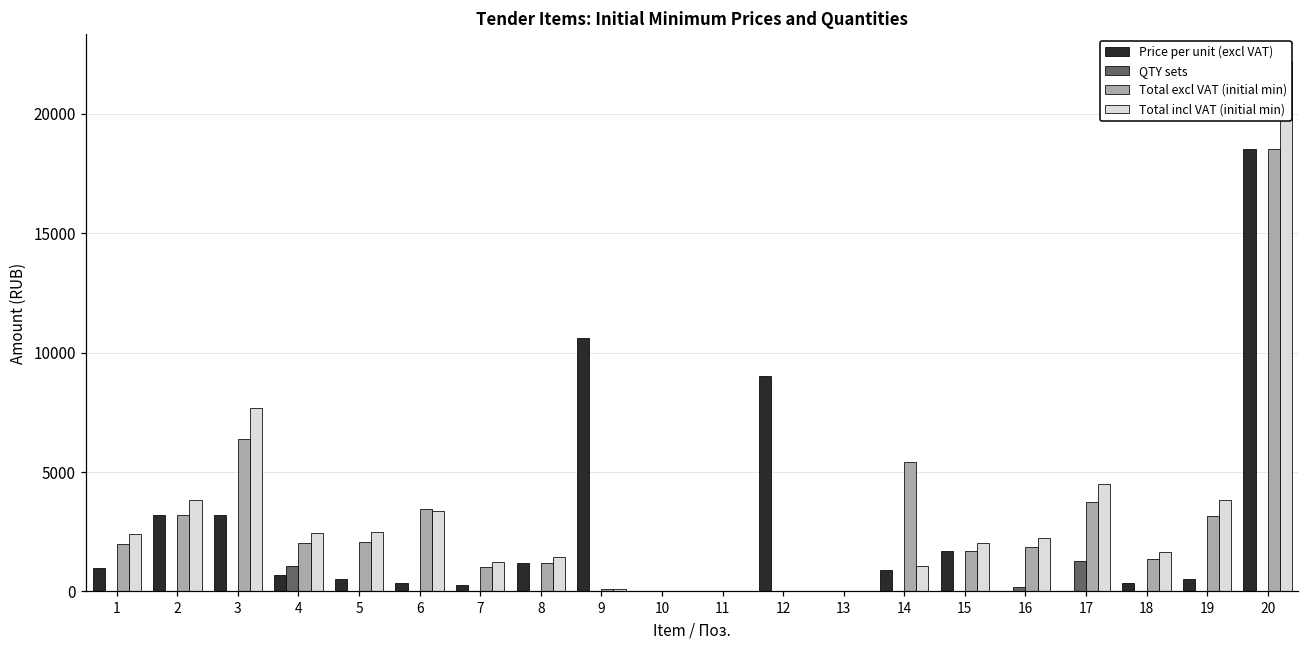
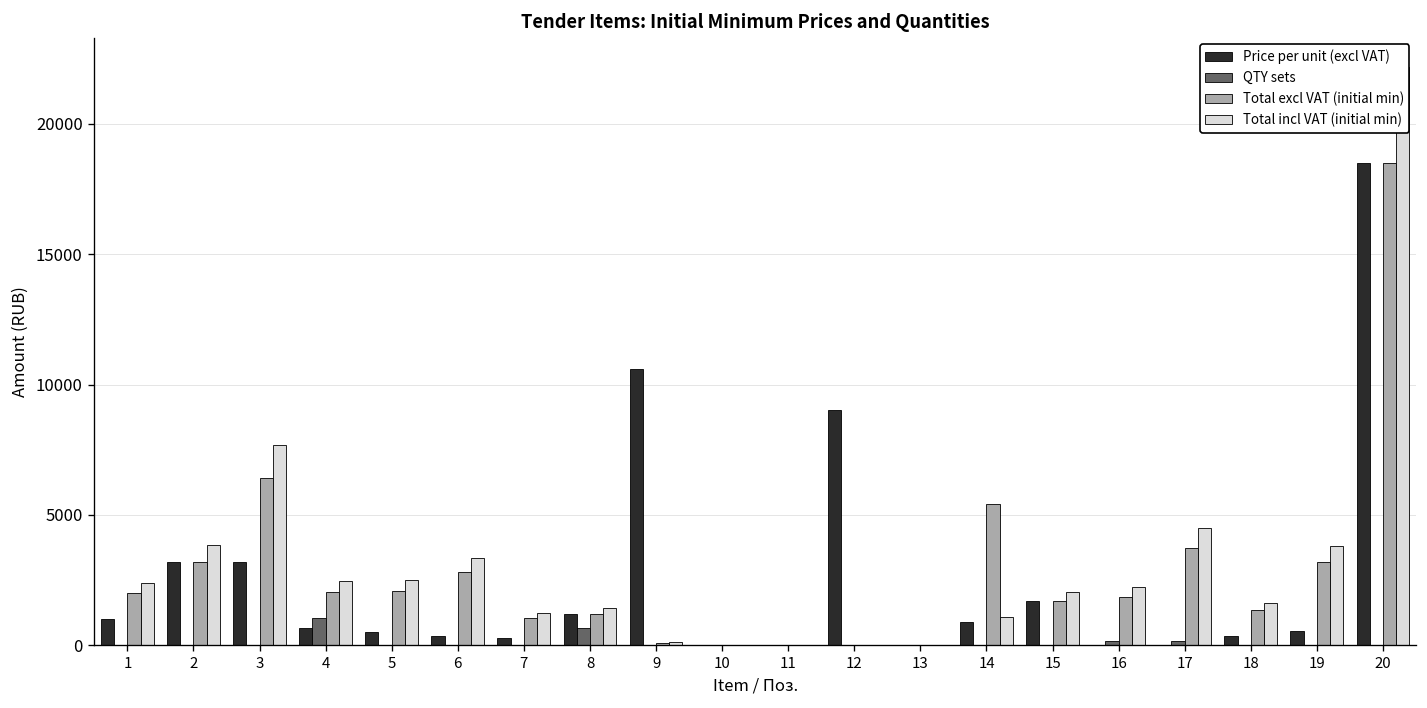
Total excl VAT (initial min), 6: 3400 -> 2800
QTY sets, 8: 0 -> 600
QTY sets, 17: 1300 -> 200
